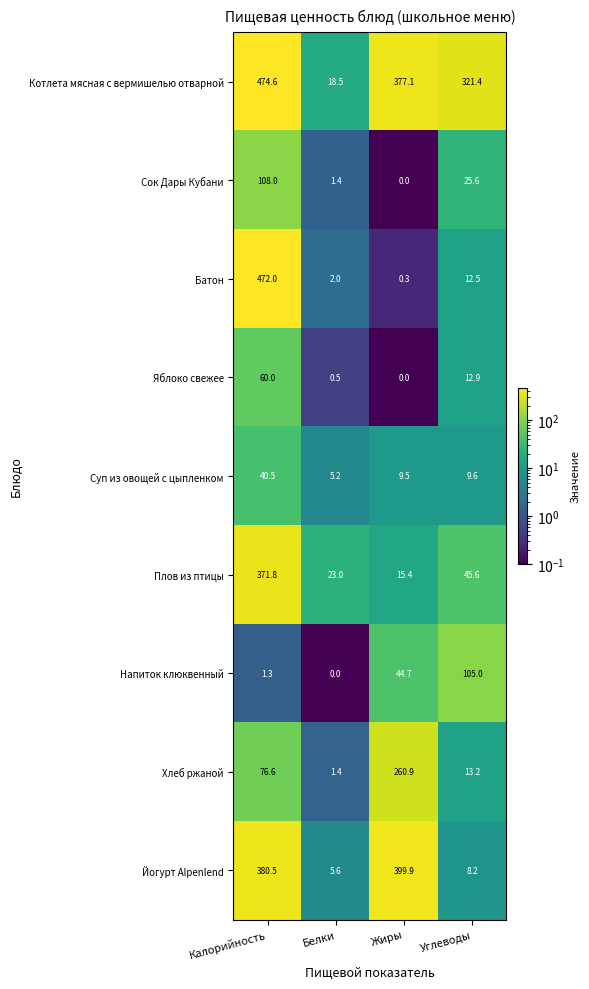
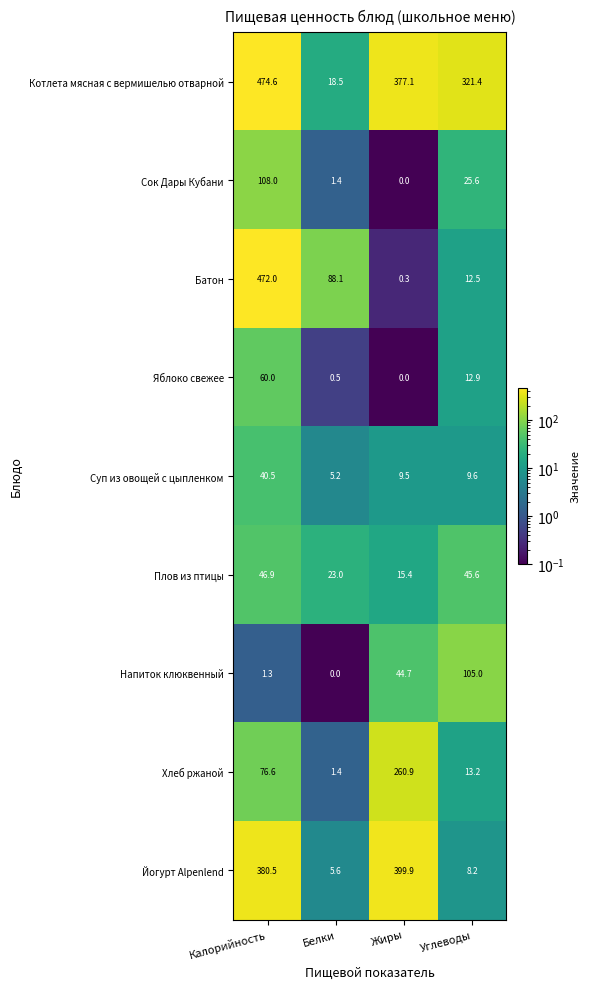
Батон, Белки: 2.0 -> 88.1
Плов из птицы, Калорийность: 371.8 -> 46.9
